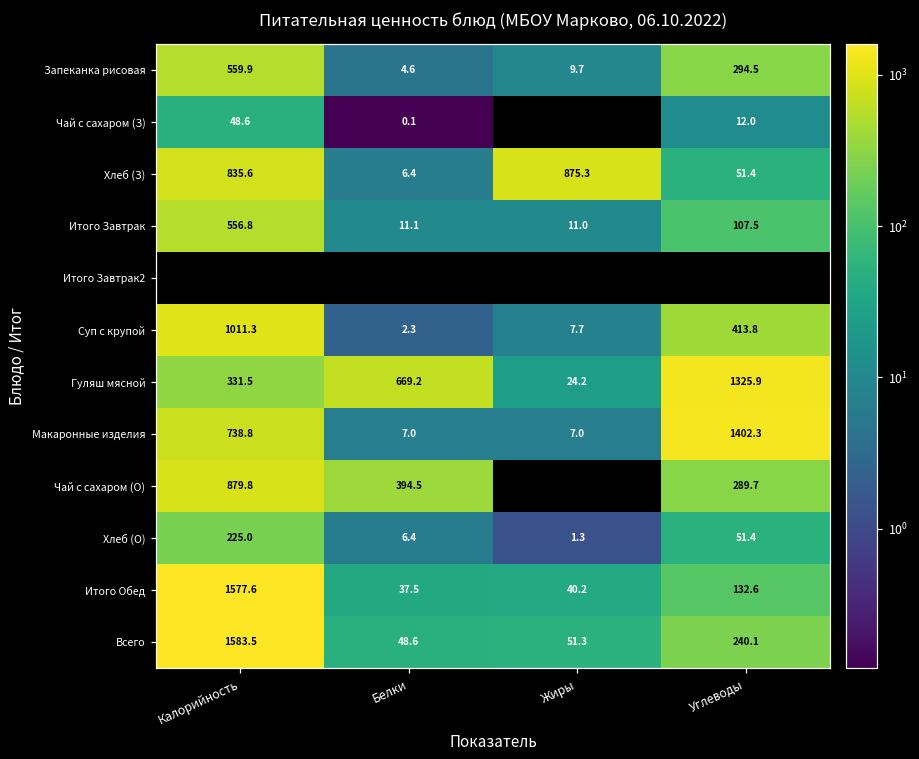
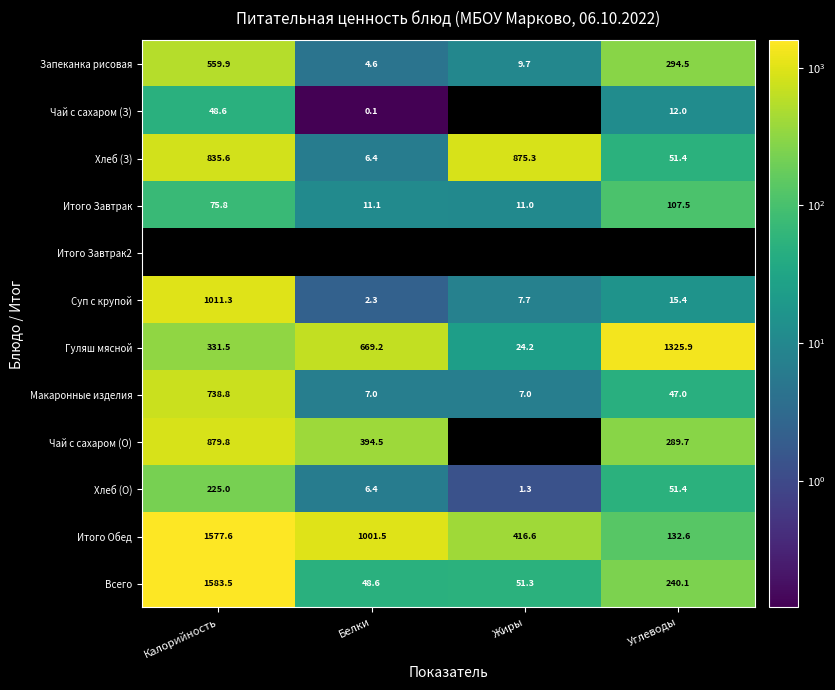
Итого Завтрак, Калорийность: 556.8 -> 75.8
Суп с крупой, Углеводы: 413.8 -> 15.4
Макаронные изделия, Углеводы: 1402.3 -> 47.0
Итого Обед, Белки: 37.5 -> 1001.5
Итого Обед, Жиры: 40.2 -> 416.6
